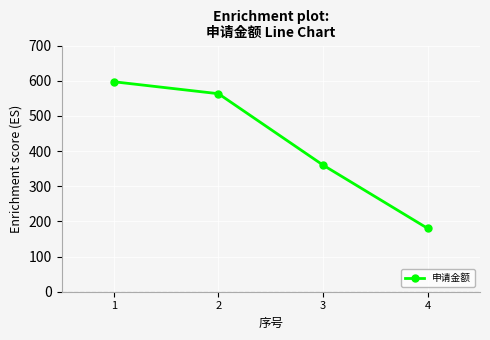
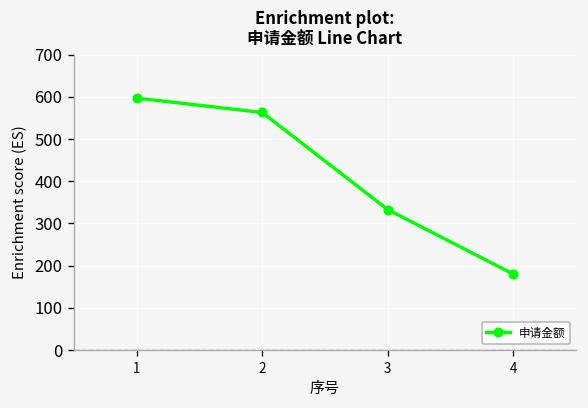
3: 360 -> 330
